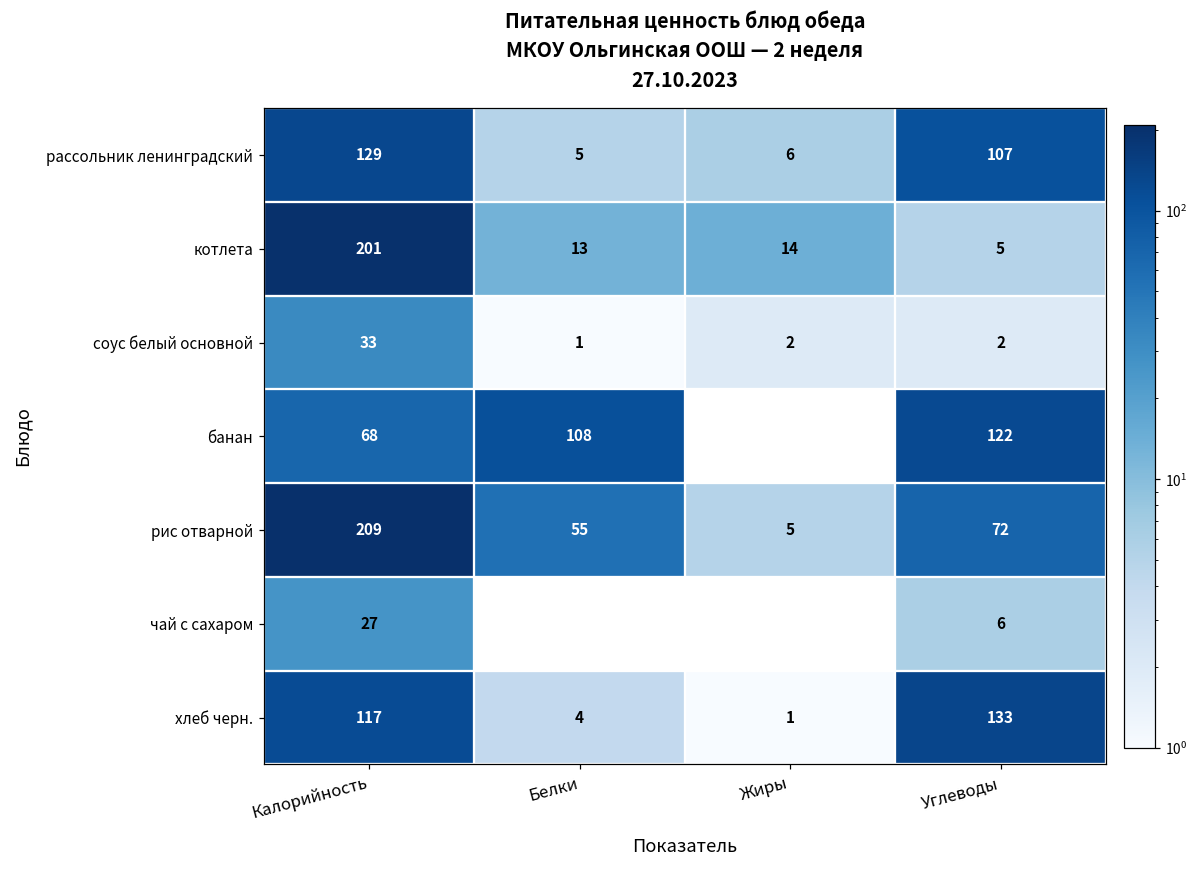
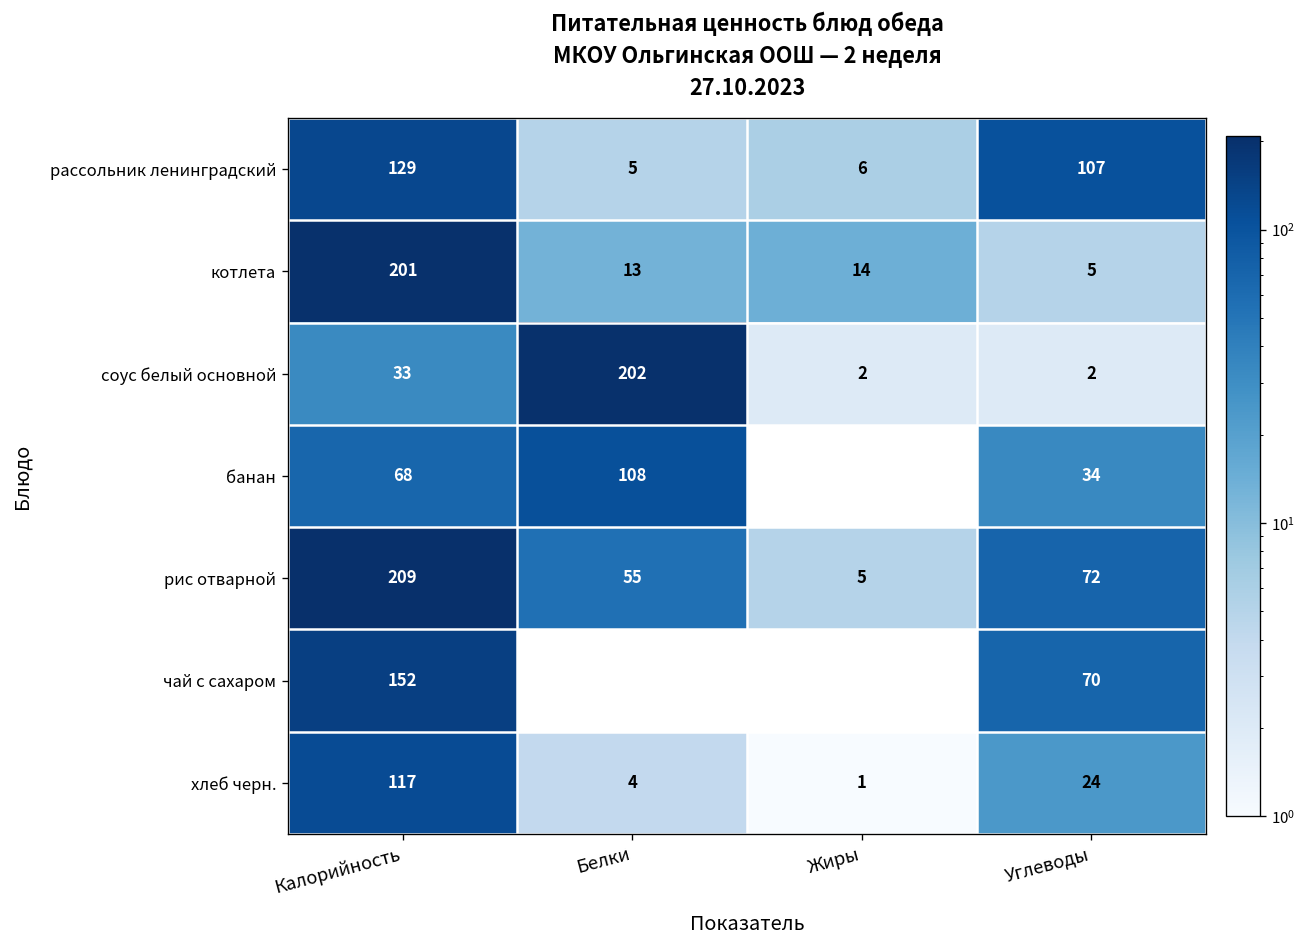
соус белый основной, Белки: 1 -> 202
банан, Углеводы: 122 -> 34
чай с сахаром, Калорийность: 27 -> 152
чай с сахаром, Углеводы: 6 -> 70
хлеб черн., Углеводы: 133 -> 24
